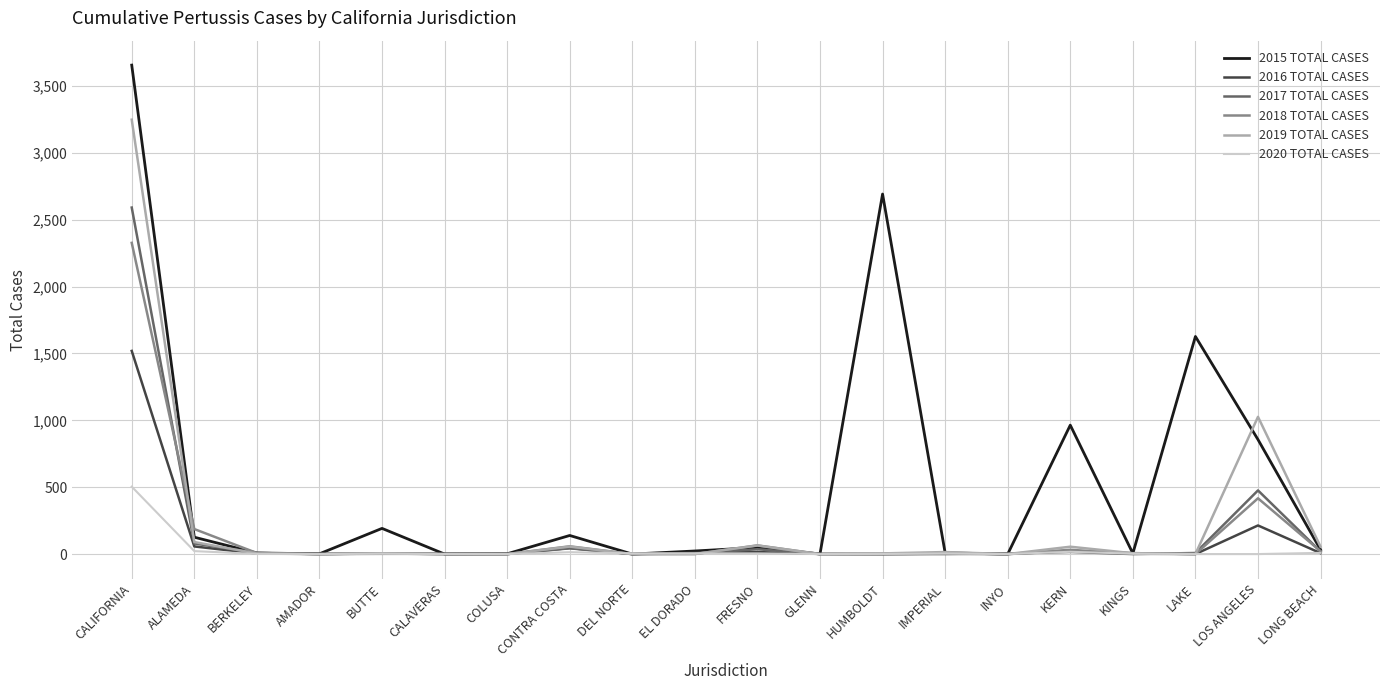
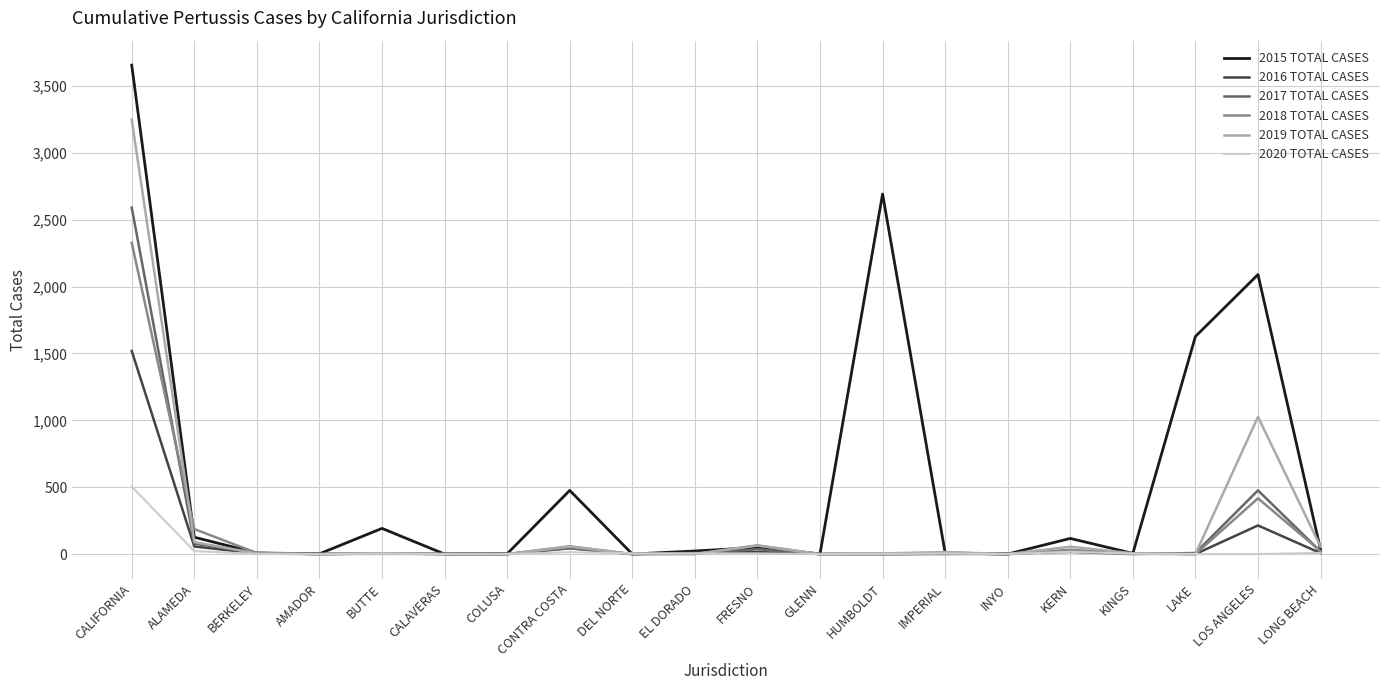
2015 TOTAL CASES, CONTRA COSTA: 140 -> 480
2015 TOTAL CASES, KERN: 960 -> 120
2015 TOTAL CASES, LOS ANGELES: 860 -> 2,090
